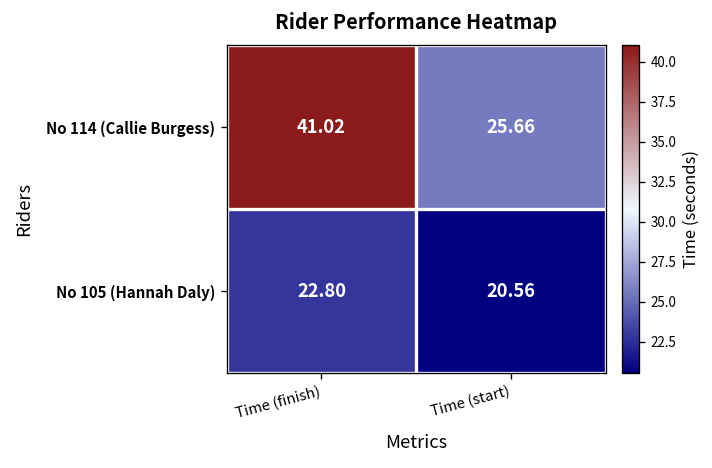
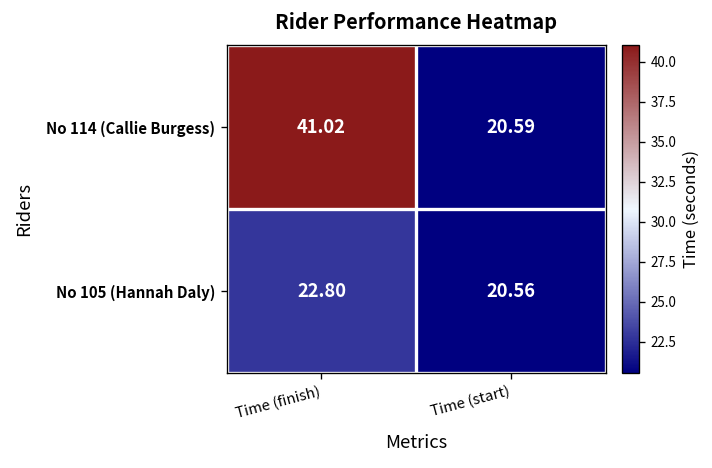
No 114 (Callie Burgess), Time (start): 25.66 -> 20.59
